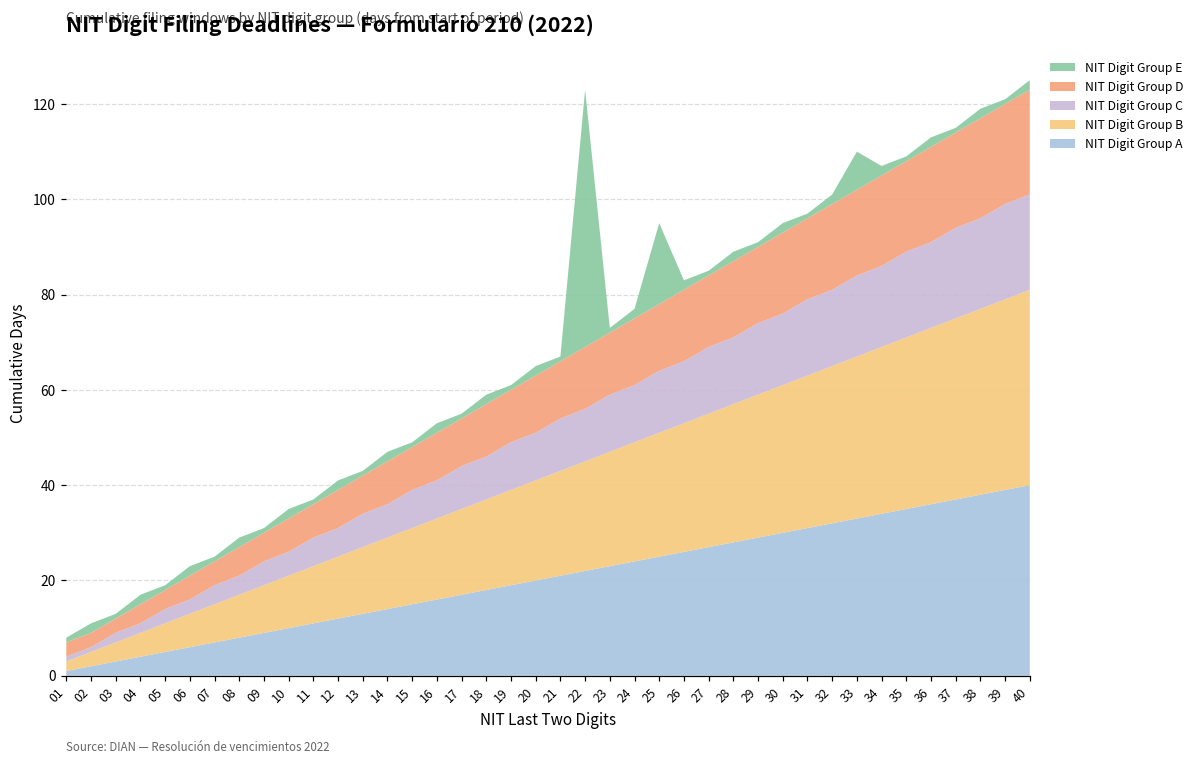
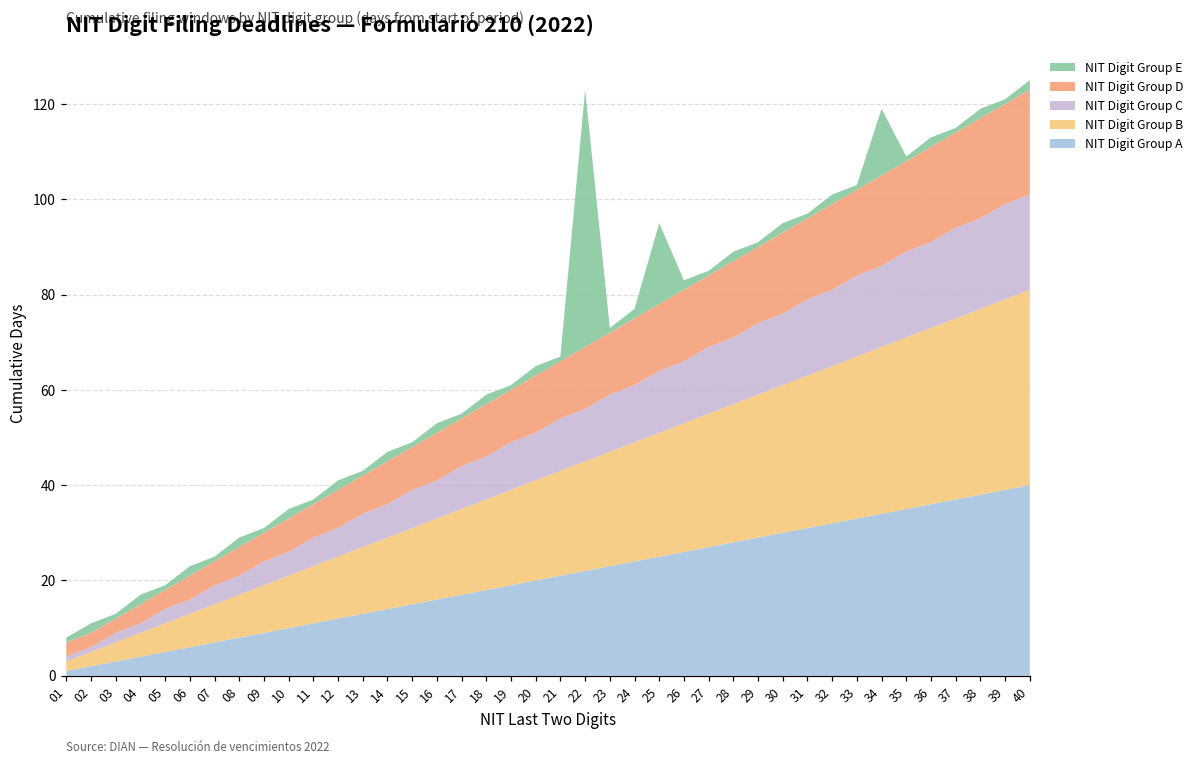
NIT Digit Group E, 33: 8 -> 1
NIT Digit Group E, 34: 2 -> 14
